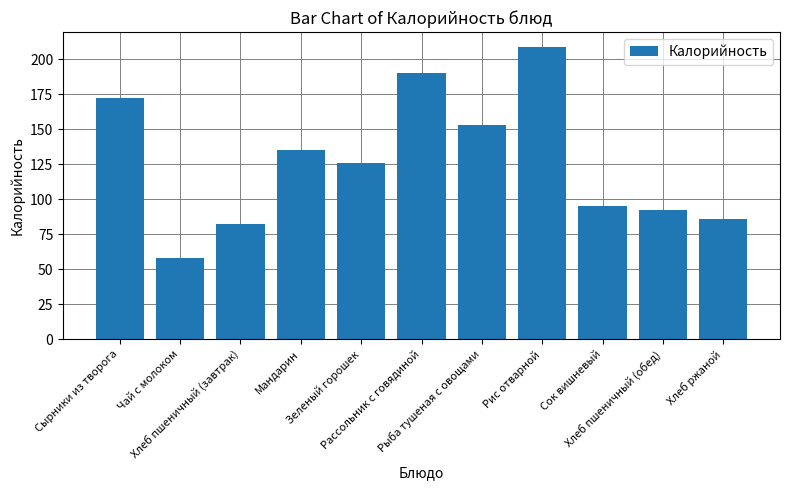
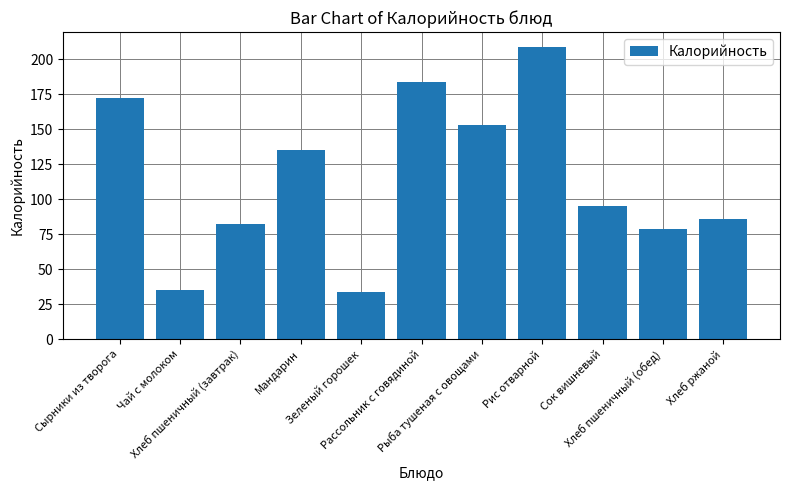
Чай с молоком: 58 -> 35
Зеленый горошек: 126 -> 34
Рассольник с говядиной: 190 -> 184
Хлеб пшеничный (обед): 92 -> 79
